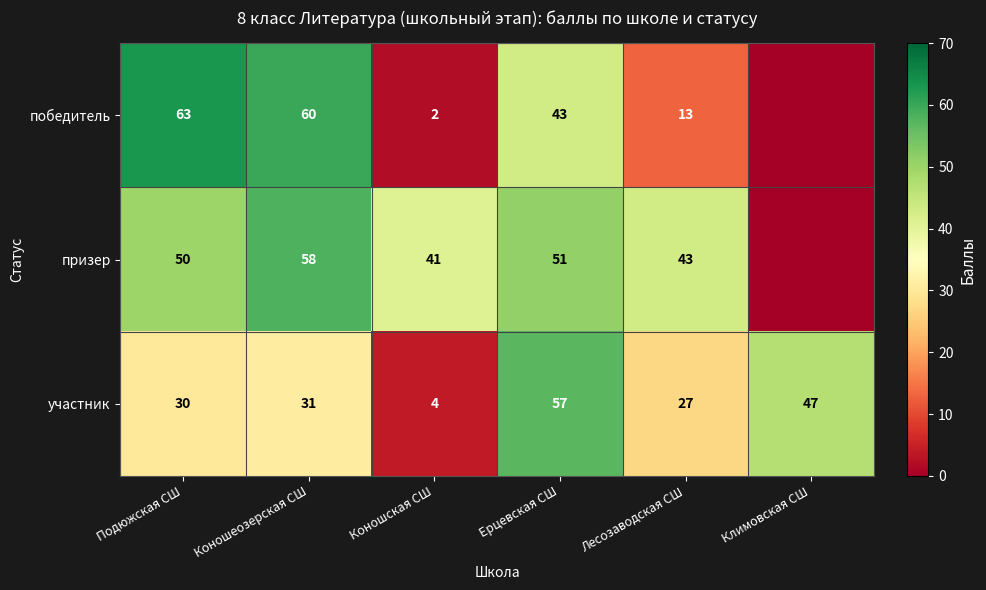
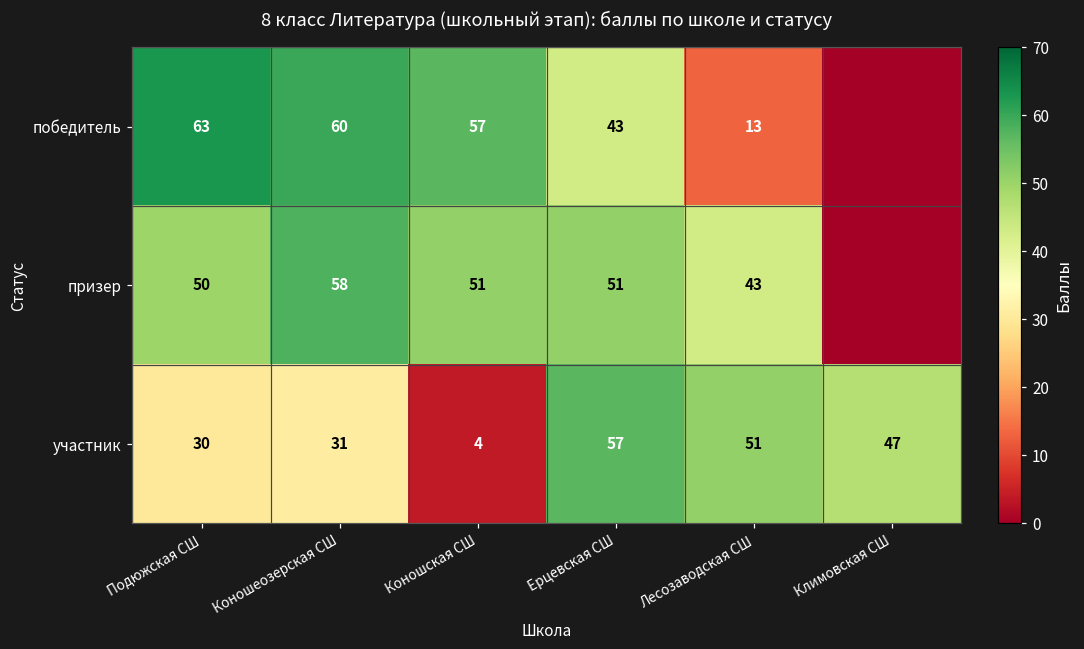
победитель, Коношская СШ: 2 -> 57
призер, Коношская СШ: 41 -> 51
участник, Лесозаводская СШ: 27 -> 51
